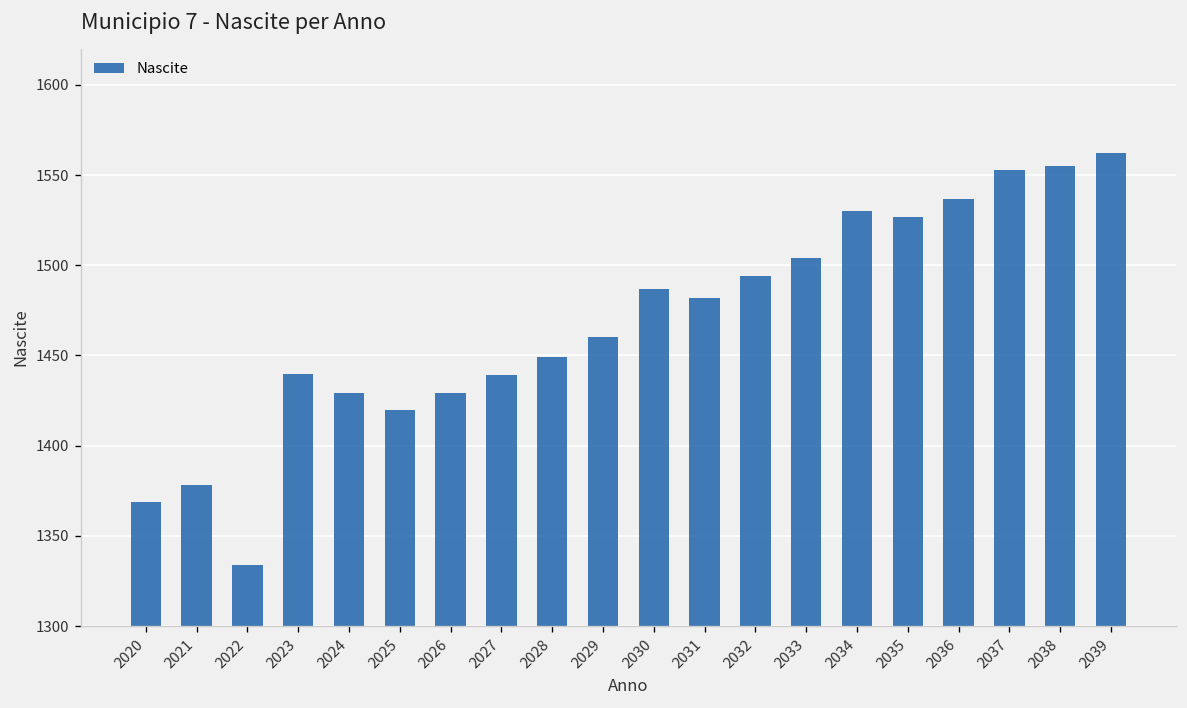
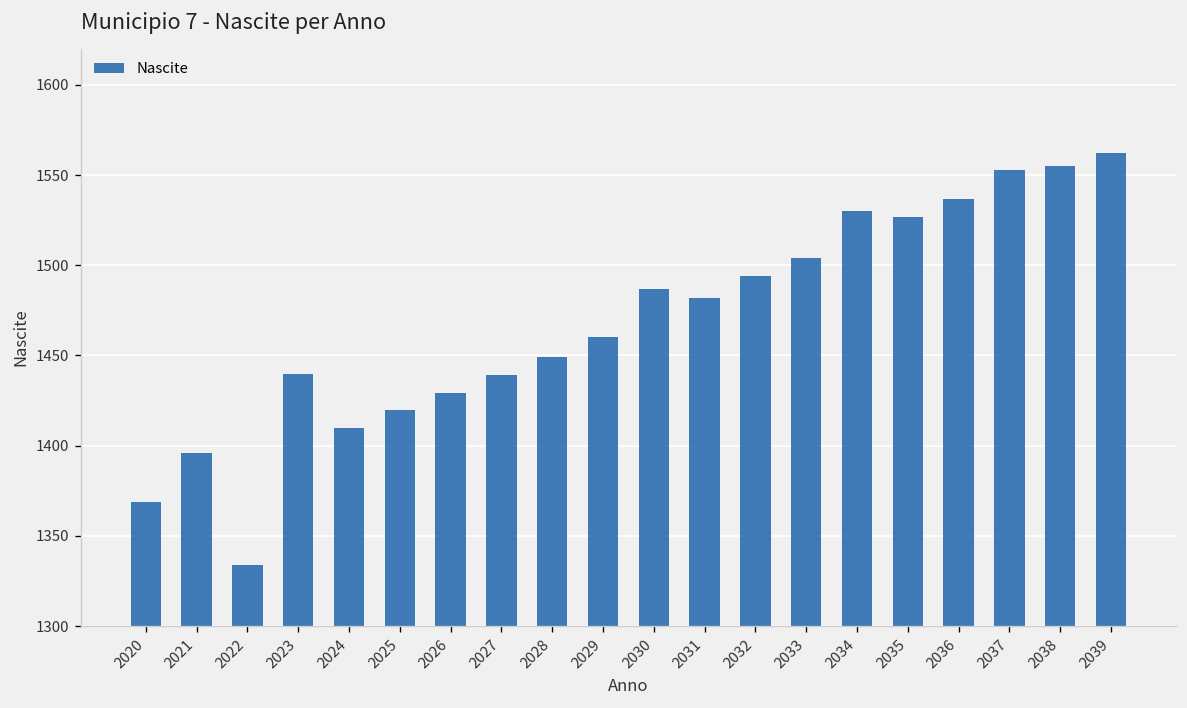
2021: 1378 -> 1396
2024: 1429 -> 1410
